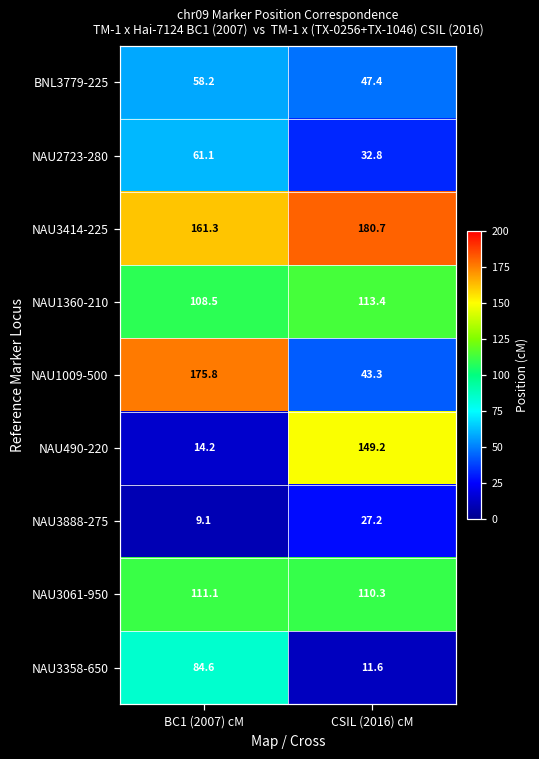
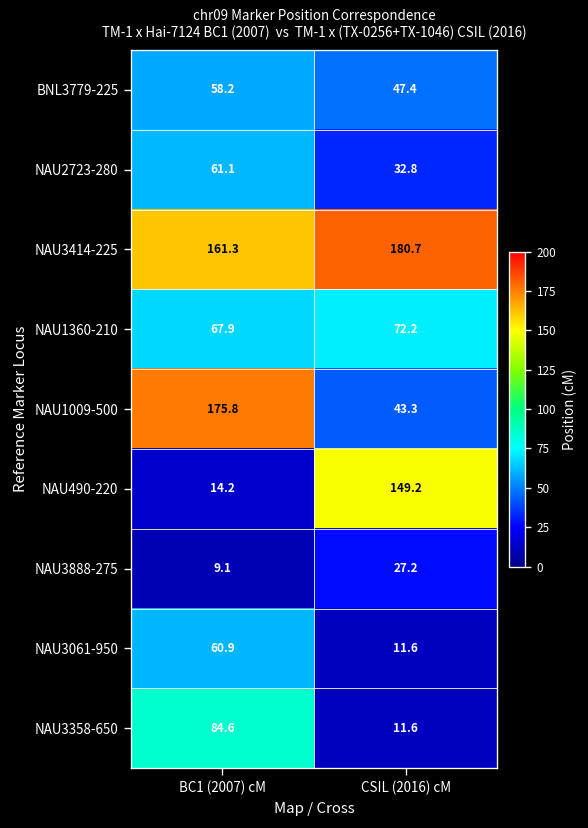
NAU1360-210, BC1 (2007) cM: 108.5 -> 67.9
NAU1360-210, CSIL (2016) cM: 113.4 -> 72.2
NAU3061-950, BC1 (2007) cM: 111.1 -> 60.9
NAU3061-950, CSIL (2016) cM: 110.3 -> 11.6
